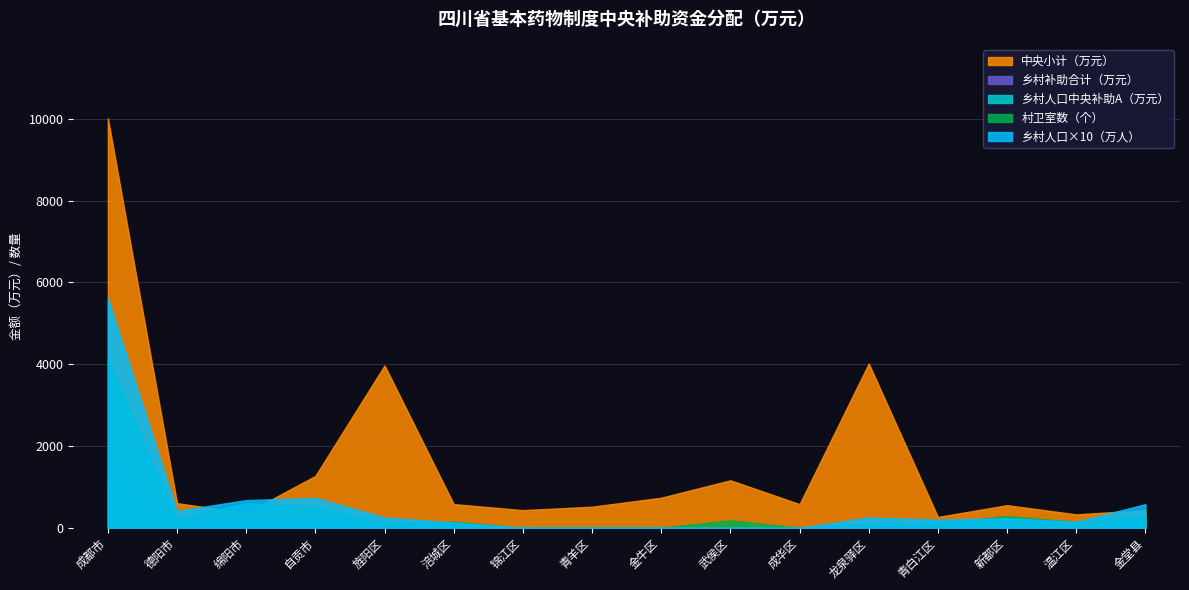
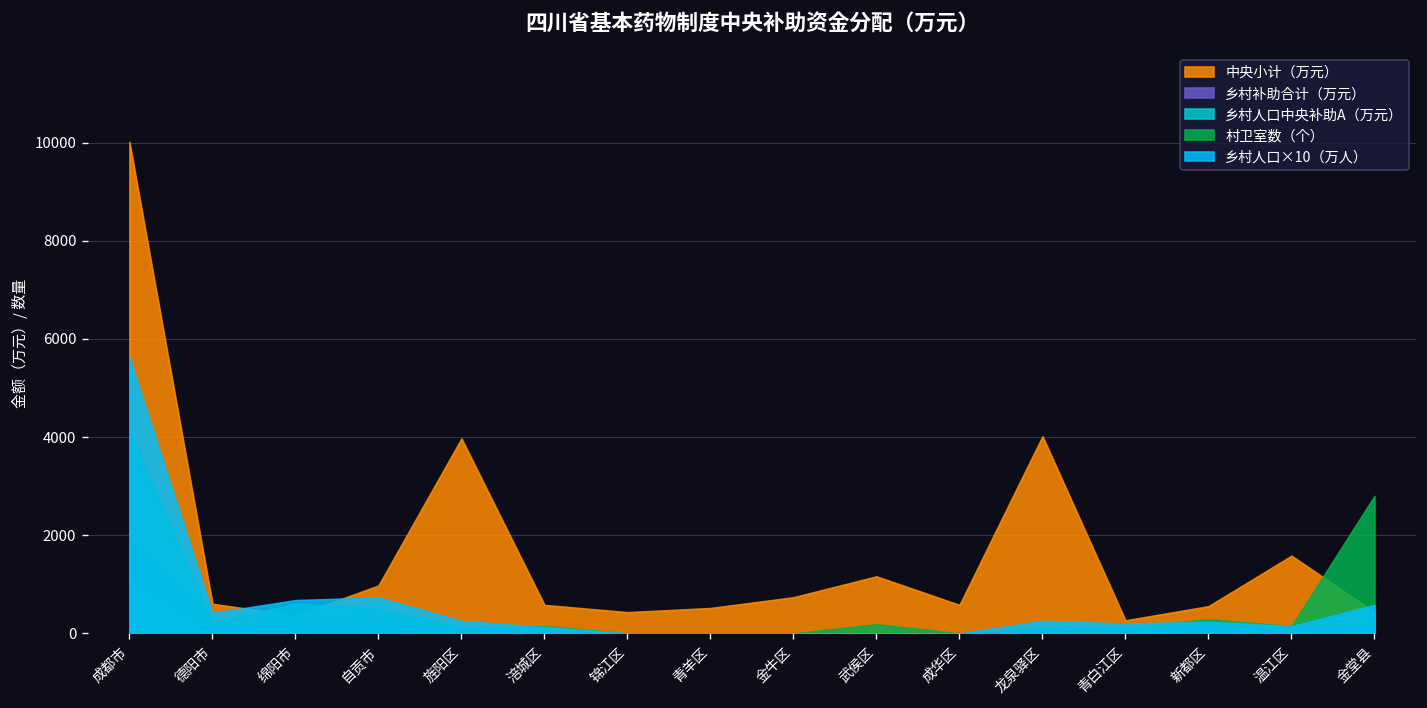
中央小计（万元）, 自贡市: 1300 -> 1000
中央小计（万元）, 温江区: 300 -> 1600
村卫室数（个）, 金堂县: 300 -> 2800
